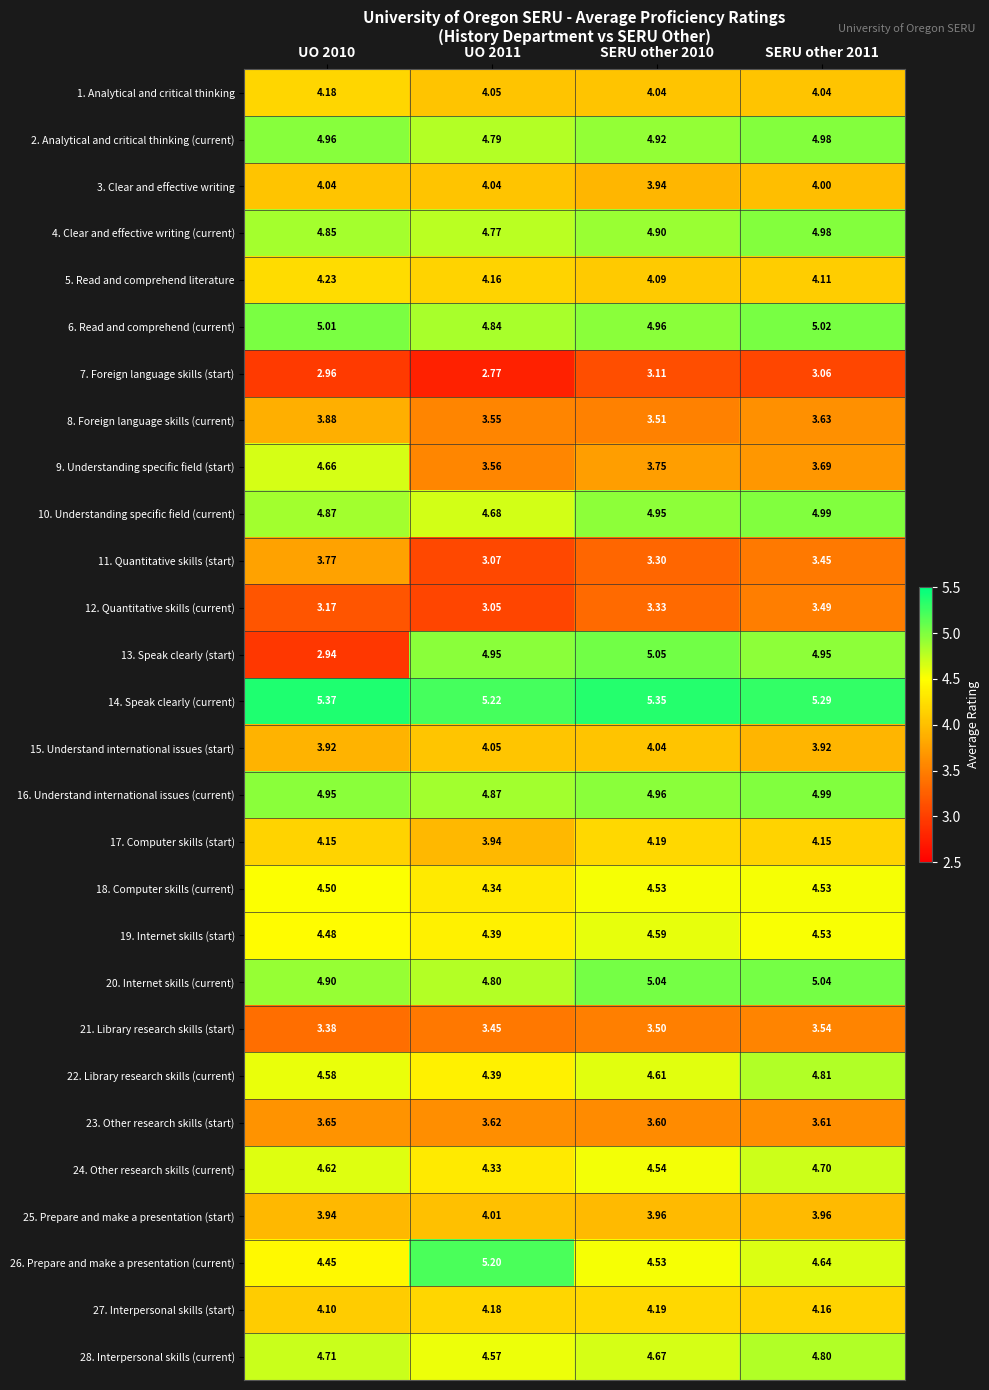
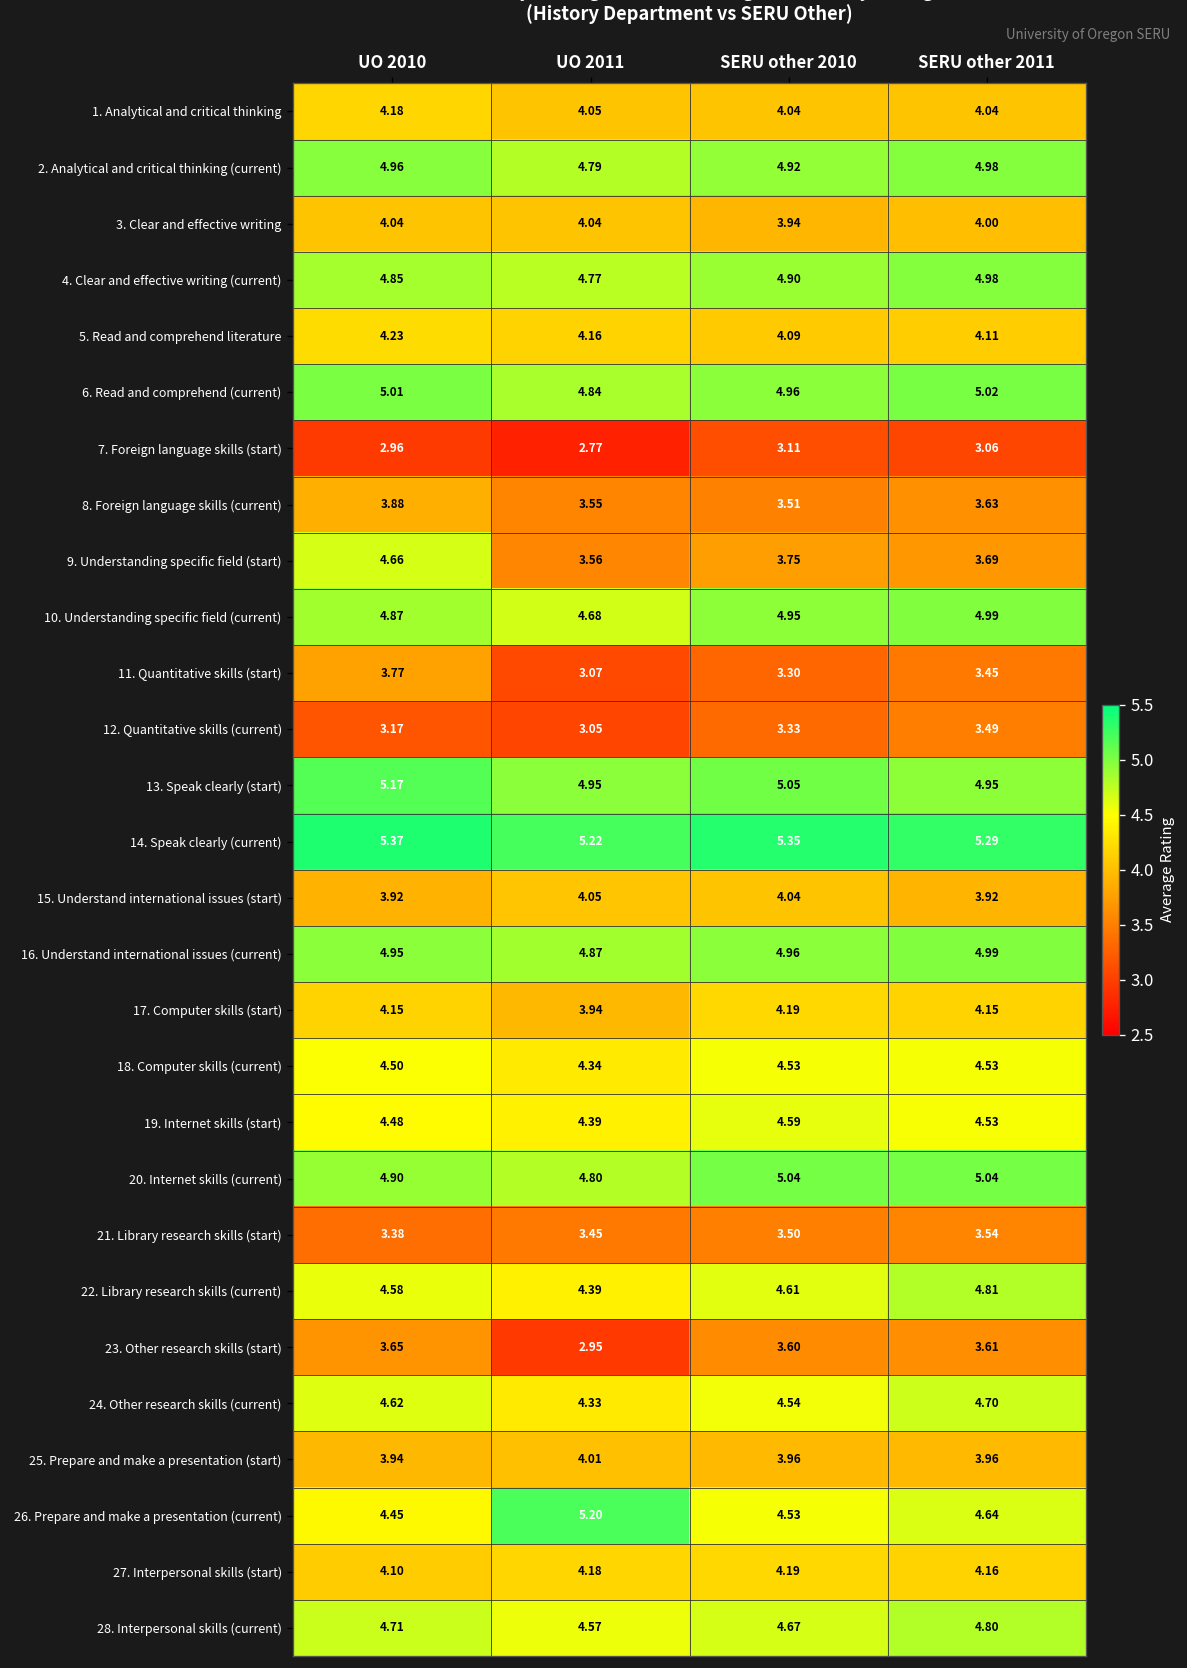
13. Speak clearly (start), UO 2010: 2.94 -> 5.17
23. Other research skills (start), UO 2011: 3.62 -> 2.95
